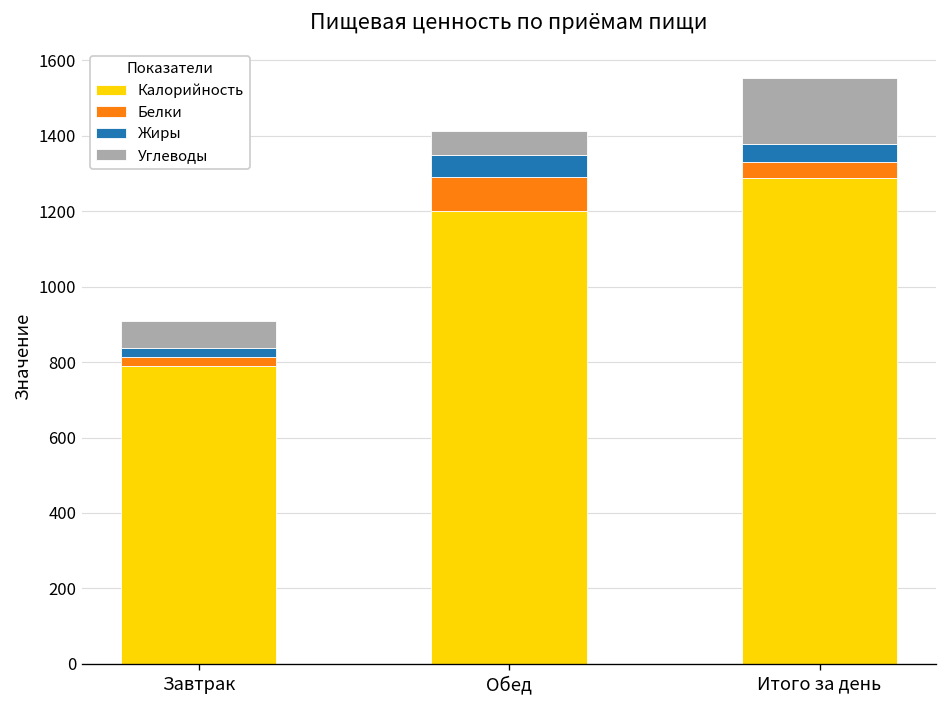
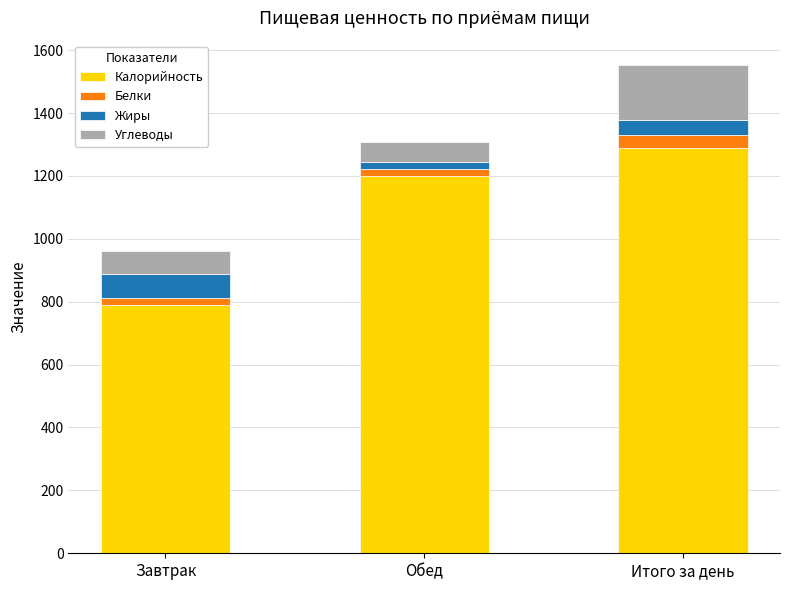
Жиры, Завтрак: 30 -> 80
Белки, Обед: 90 -> 20
Жиры, Обед: 60 -> 20
